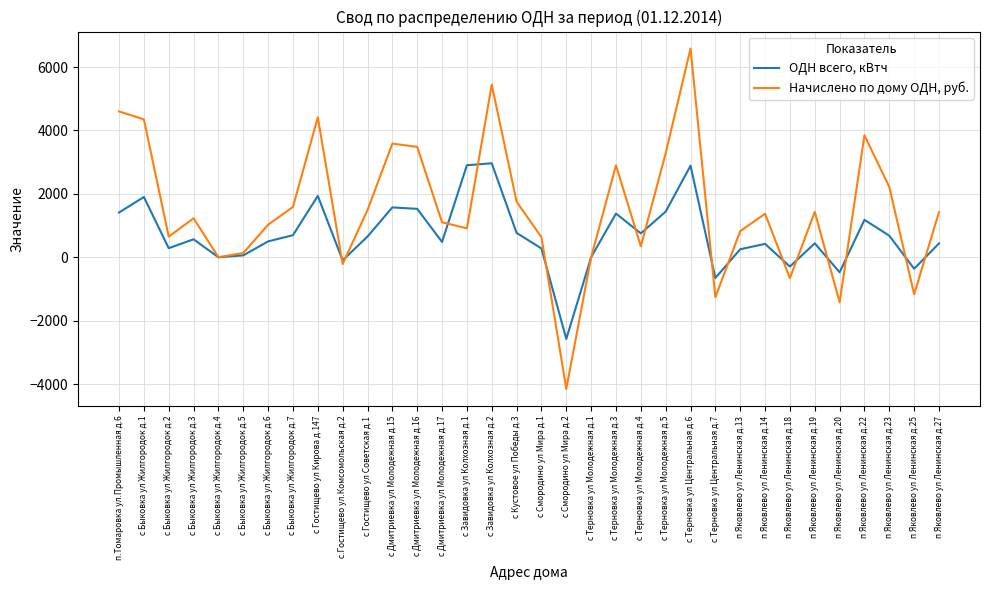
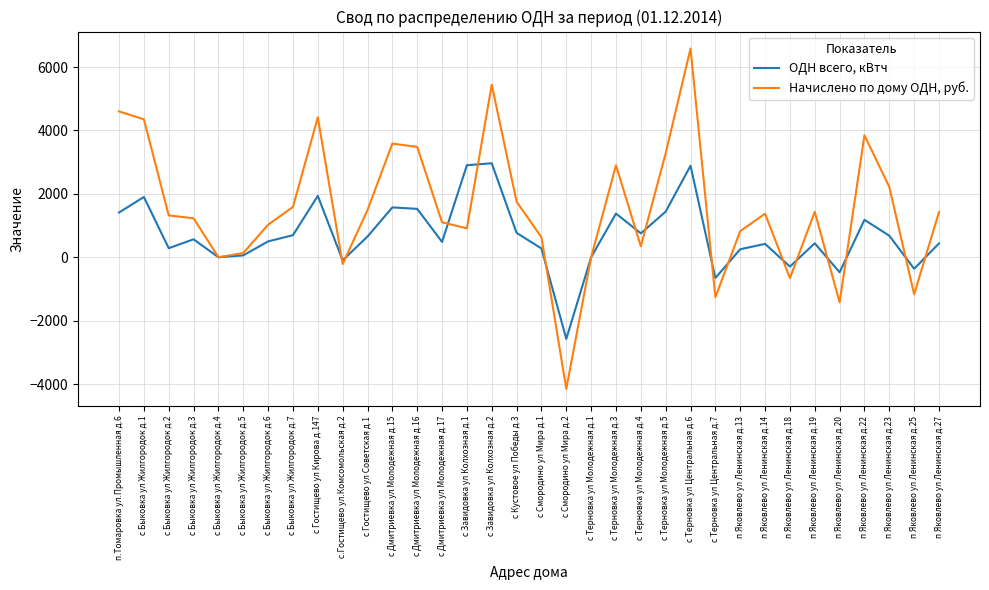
Начислено по дому ОДН, руб., с Быковка ул Жилгородок д.2: 700 -> 1300
